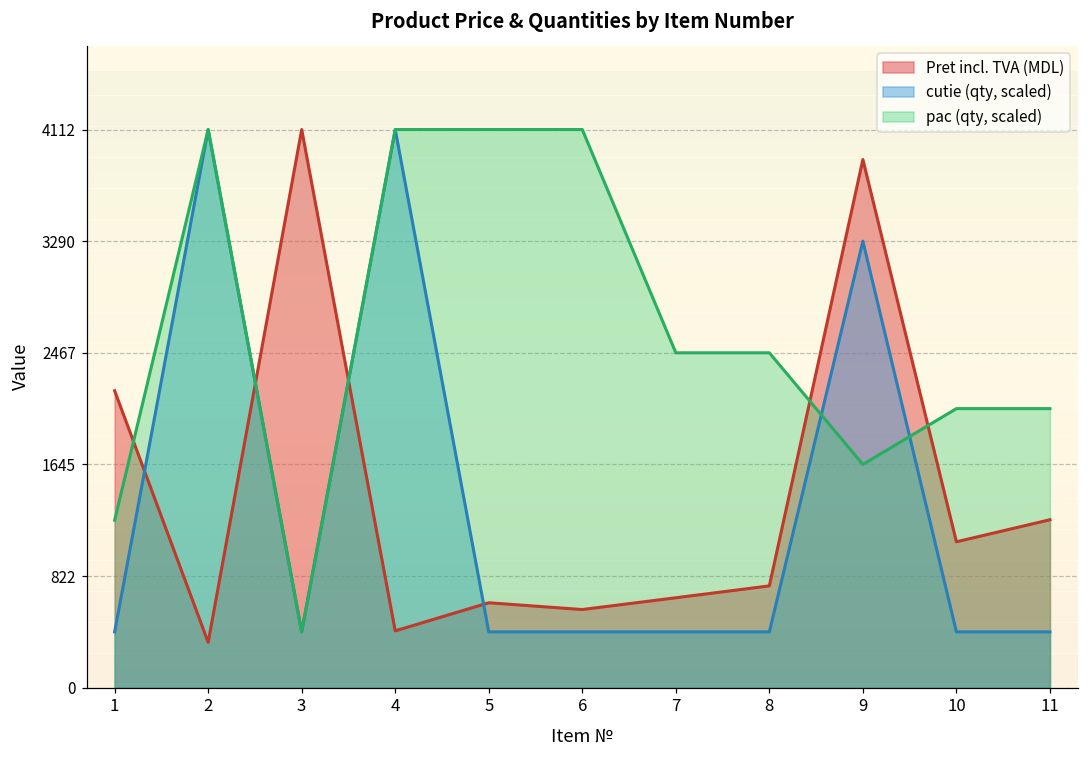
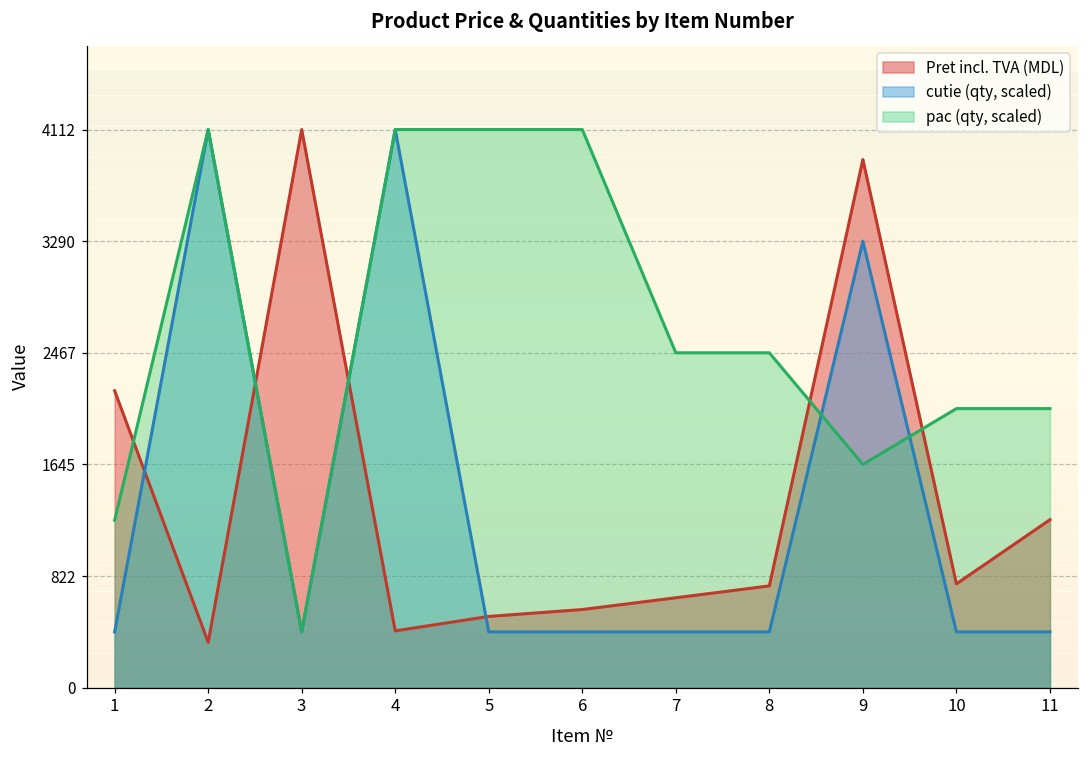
Pret incl. TVA (MDL), 5: 630 -> 530
Pret incl. TVA (MDL), 10: 1080 -> 760
